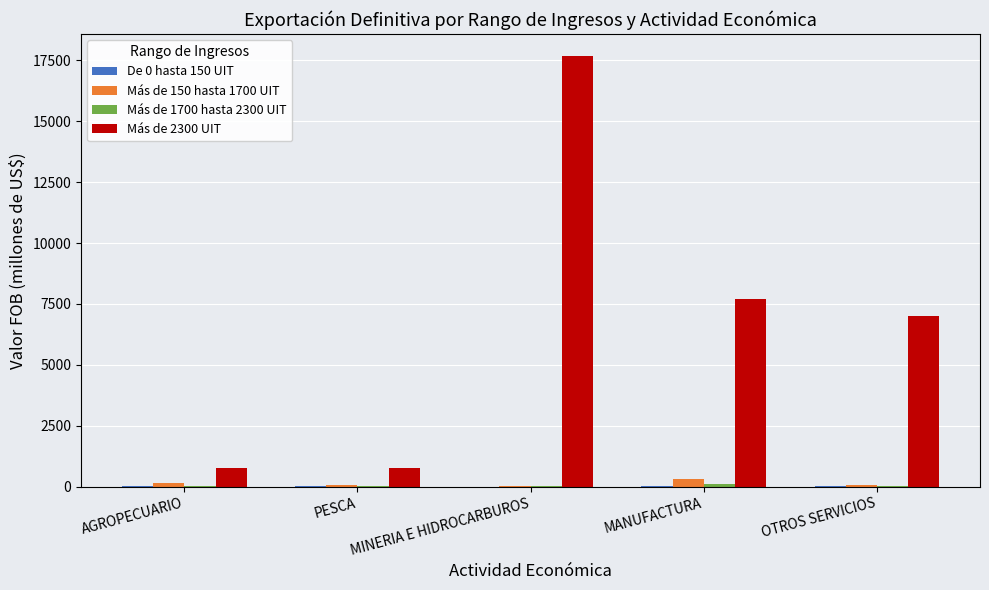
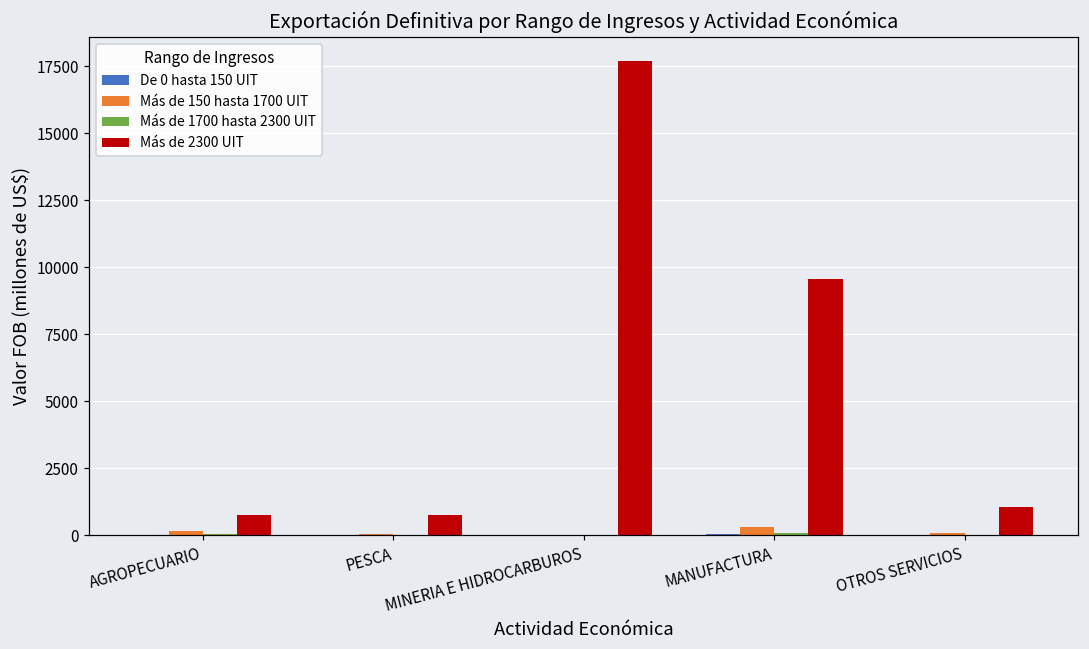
Más de 2300 UIT, MANUFACTURA: 7700 -> 9600
Más de 2300 UIT, OTROS SERVICIOS: 7000 -> 1000
